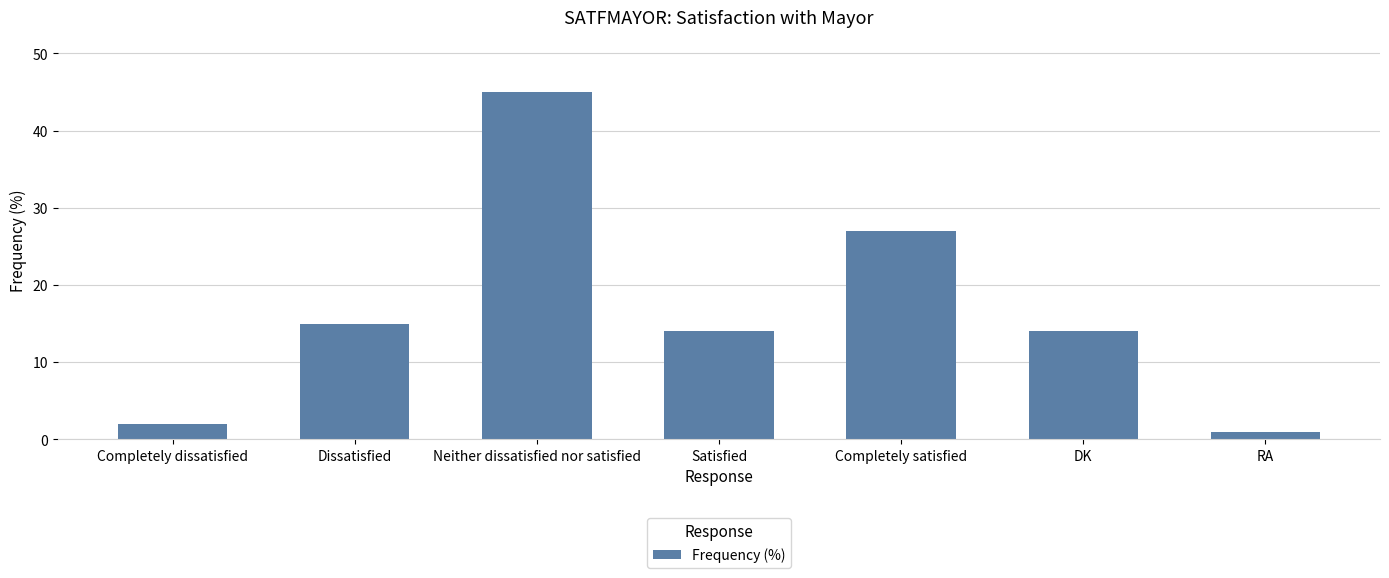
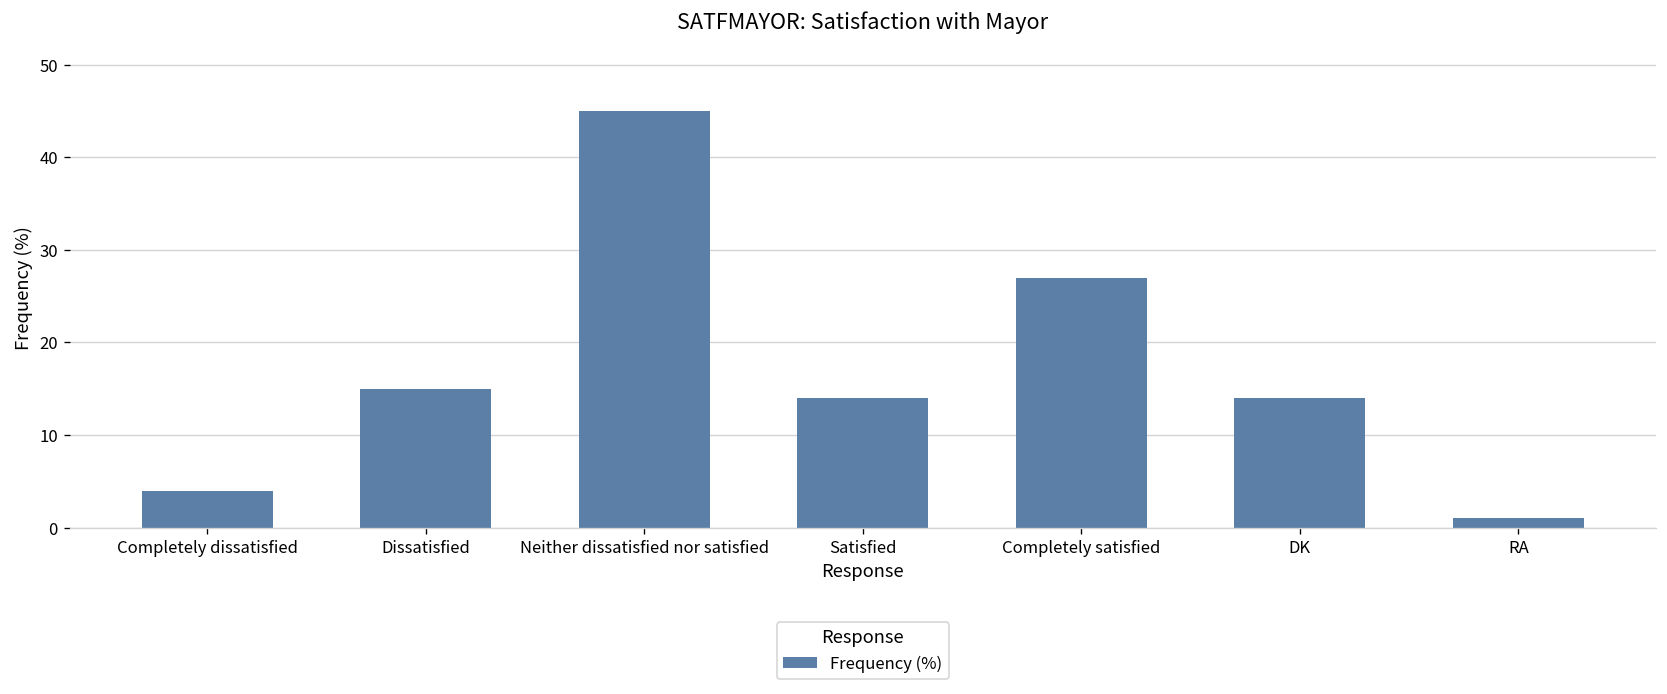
Completely dissatisfied: 2 -> 4
